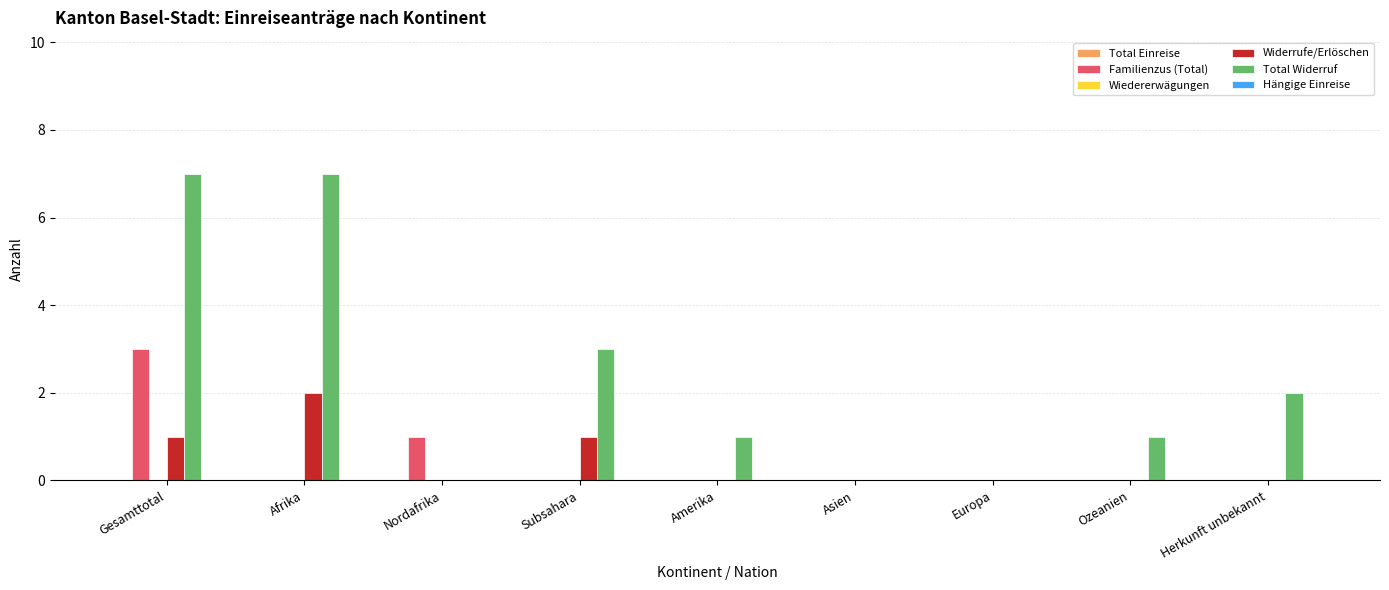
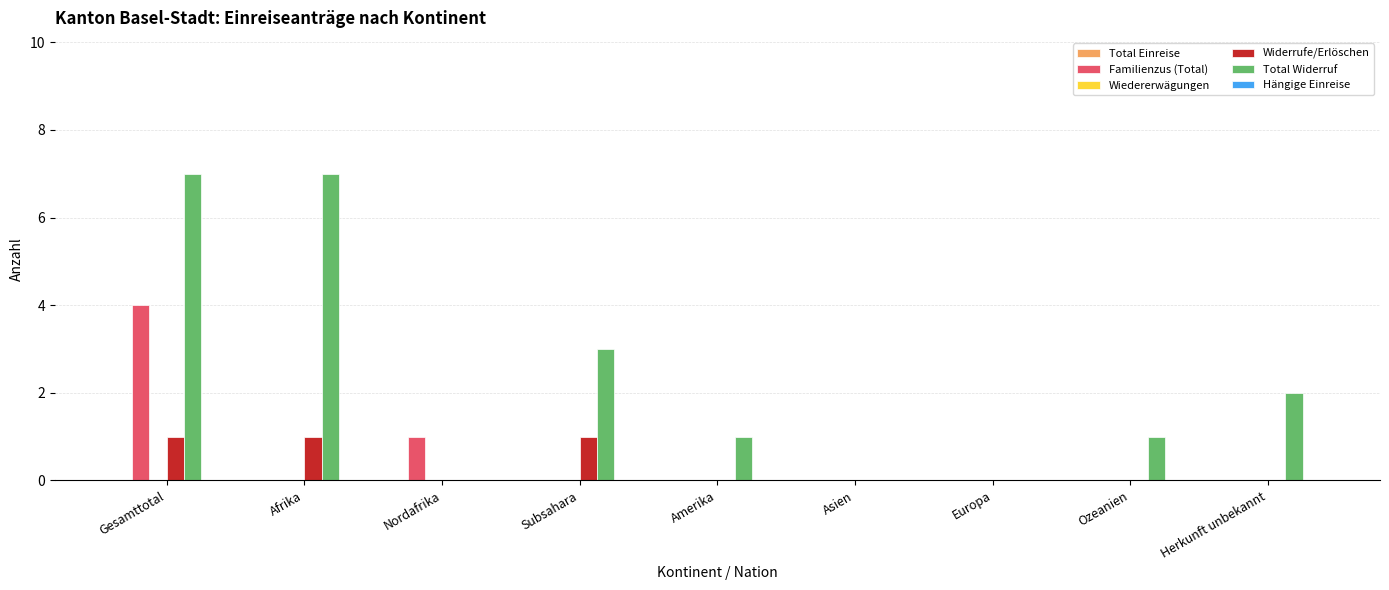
Familienzus (Total), Gesamttotal: 3 -> 4
Widerrufe/Erlöschen, Afrika: 2 -> 1
